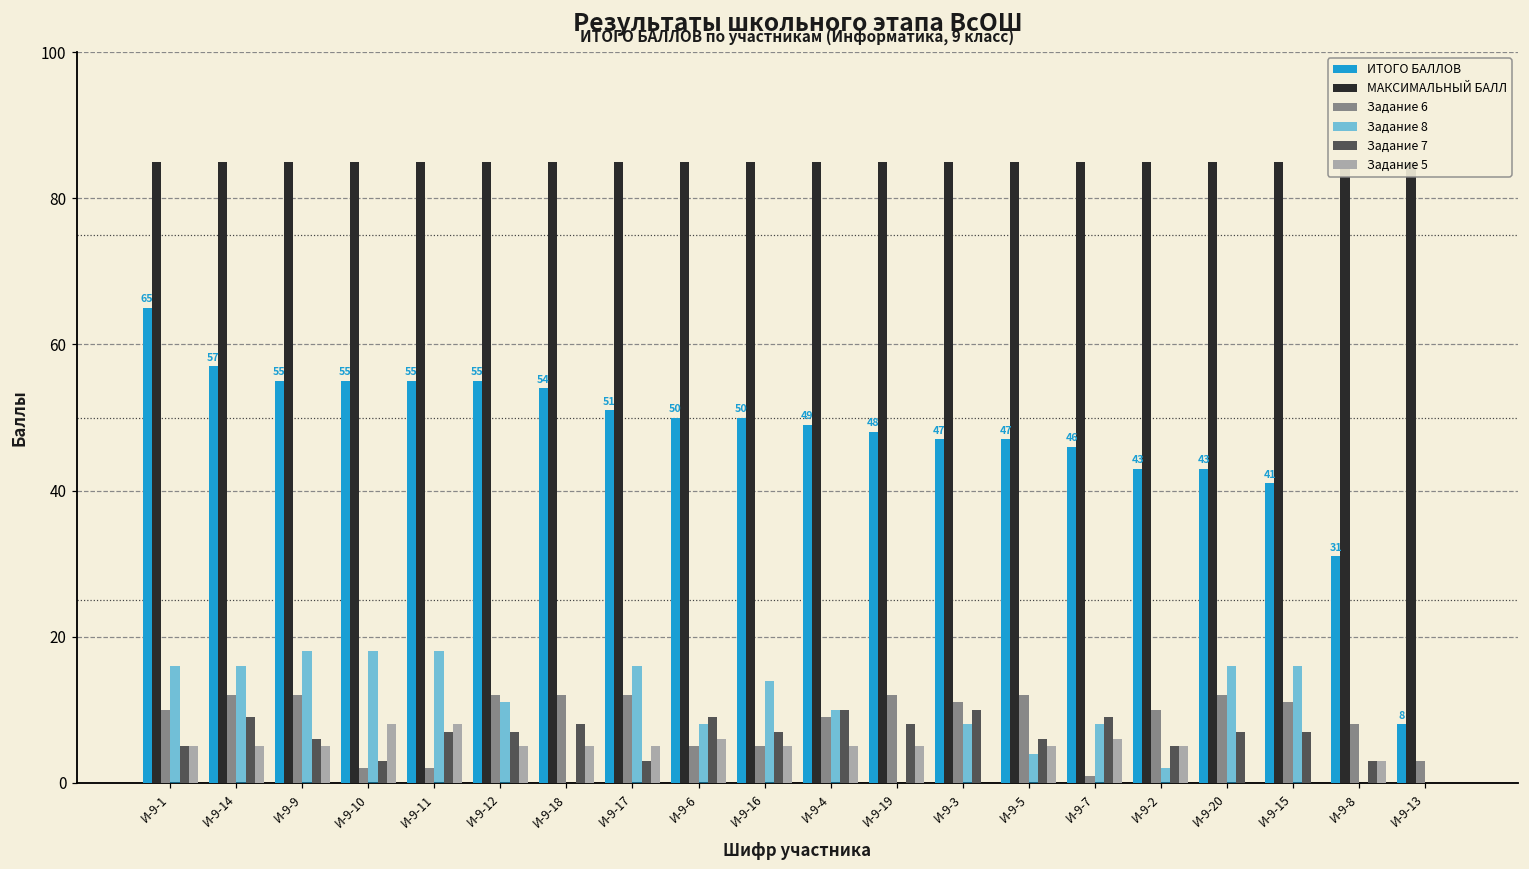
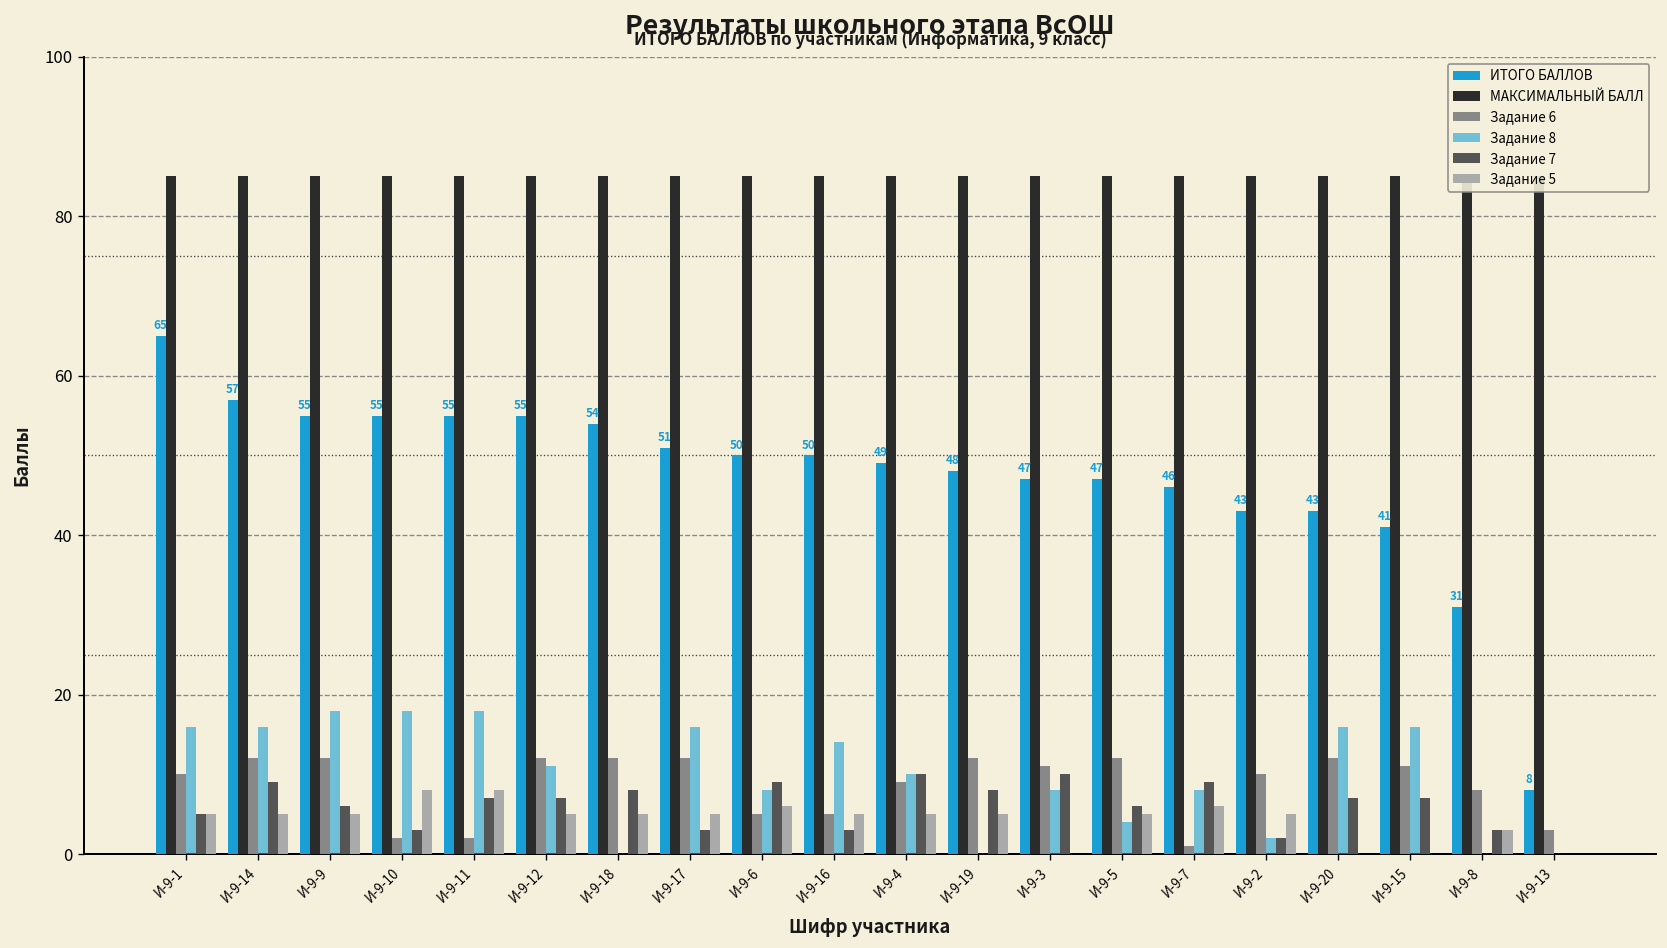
Задание 7, И-9-16: 7 -> 3
Задание 7, И-9-2: 5 -> 2
